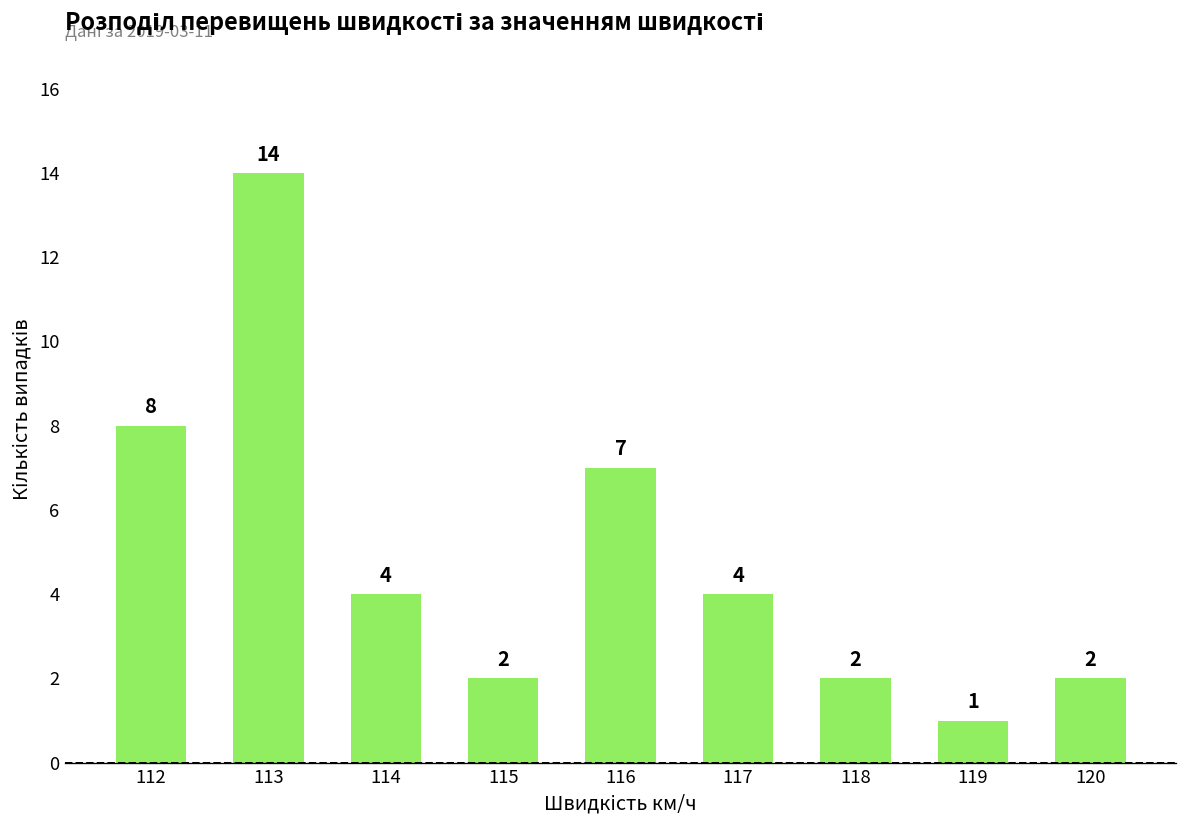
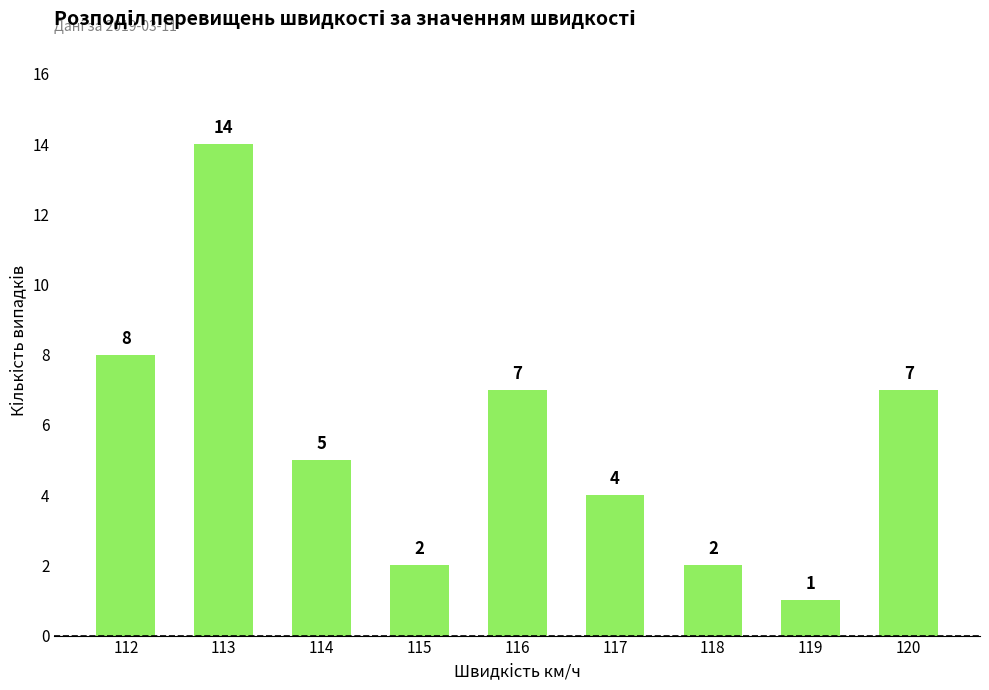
114: 4 -> 5
120: 2 -> 7
